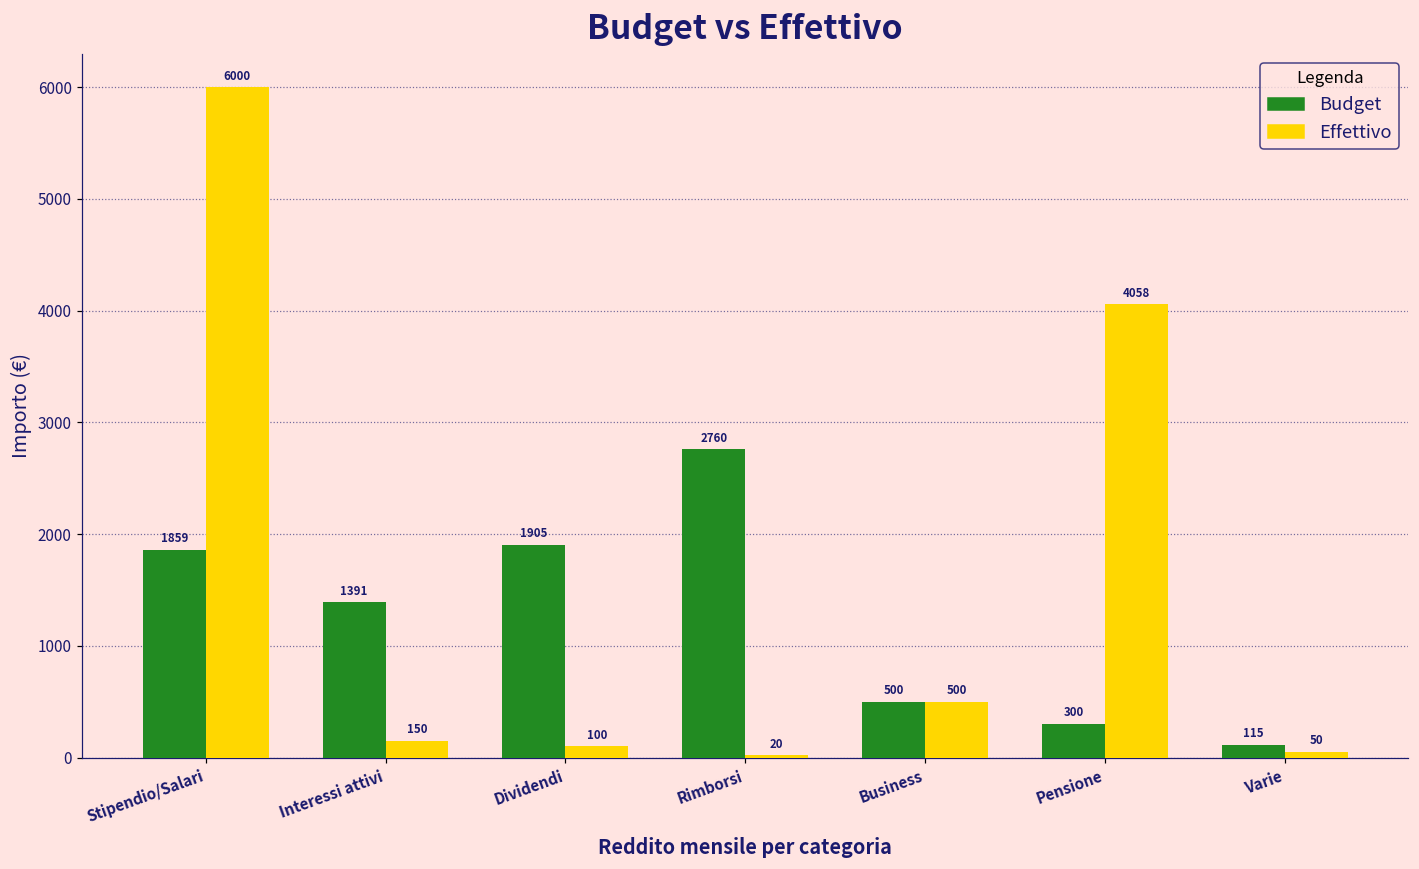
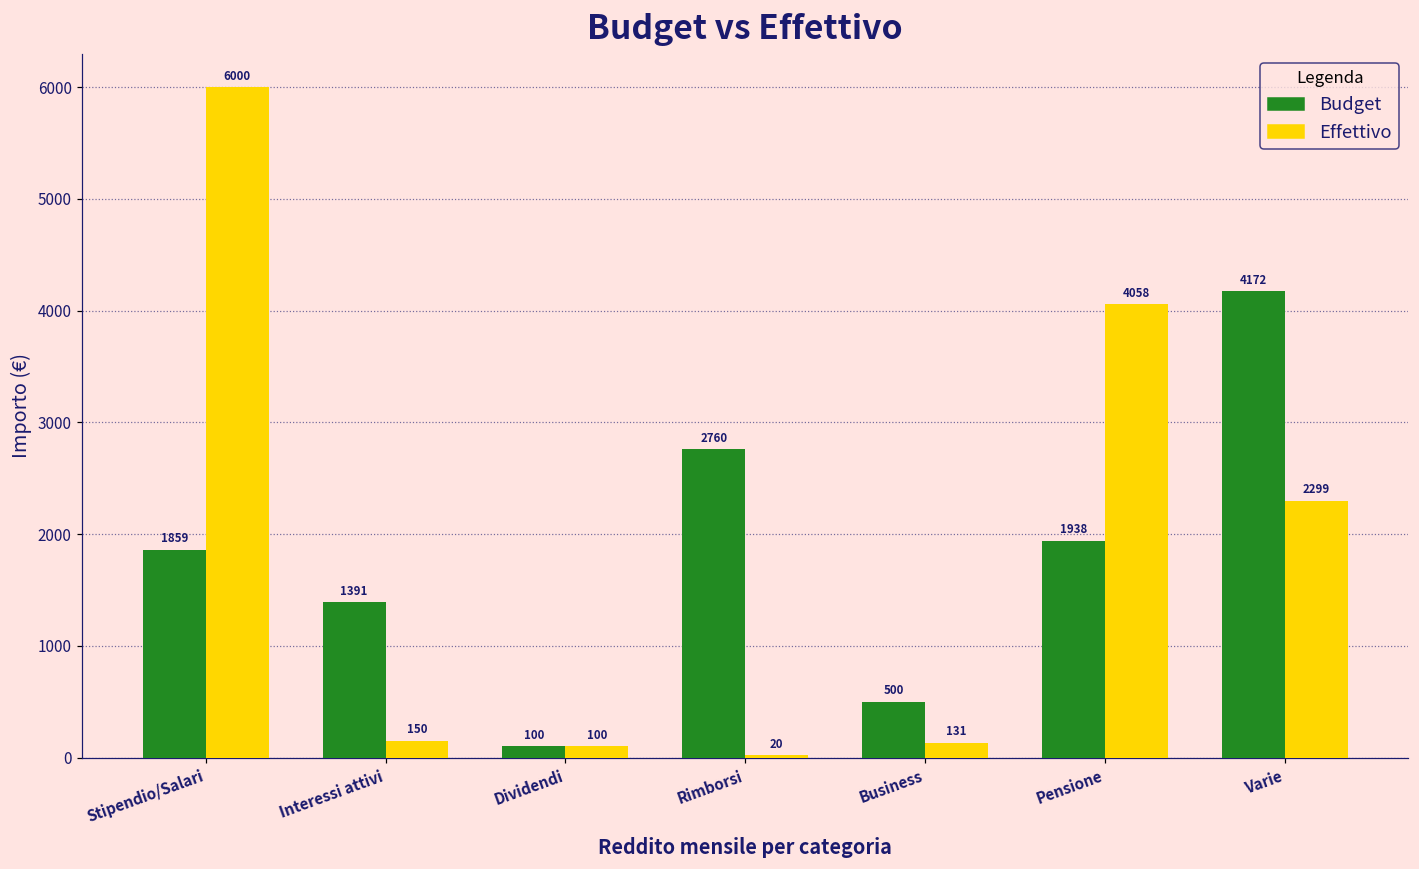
Budget, Dividendi: 1905 -> 100
Effettivo, Business: 500 -> 131
Budget, Pensione: 300 -> 1938
Budget, Varie: 115 -> 4172
Effettivo, Varie: 50 -> 2299
